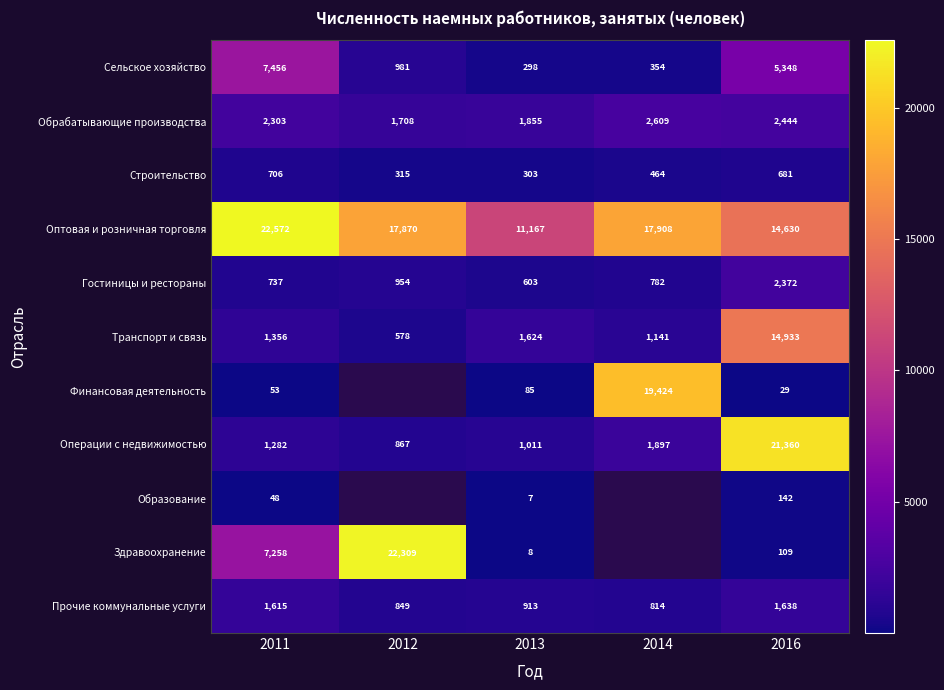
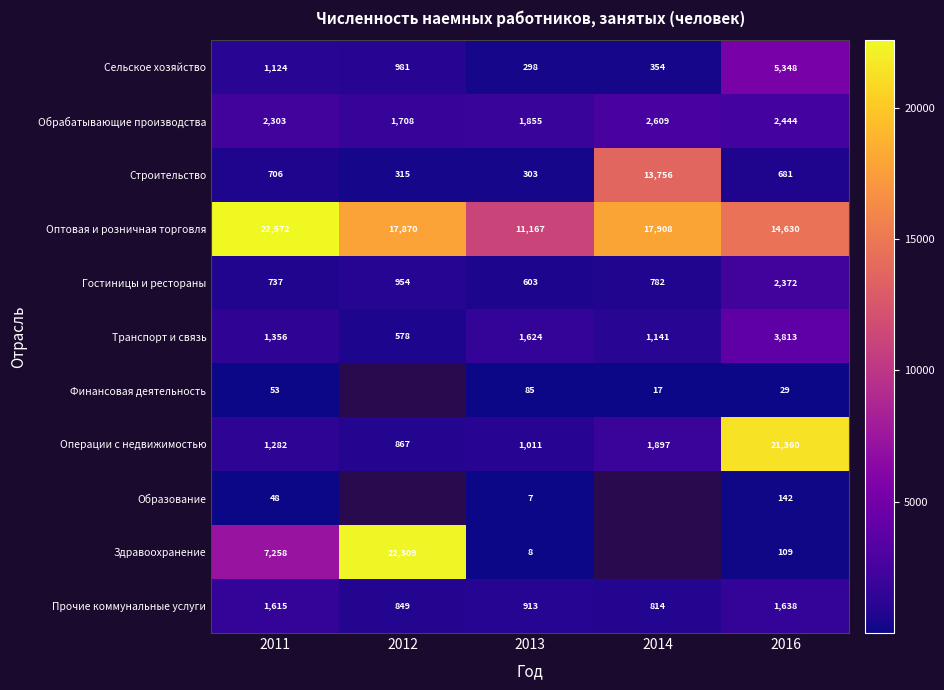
Сельское хозяйство, 2011: 7,456 -> 1,124
Строительство, 2014: 464 -> 13,756
Транспорт и связь, 2016: 14,933 -> 3,813
Финансовая деятельность, 2014: 19,424 -> 17
